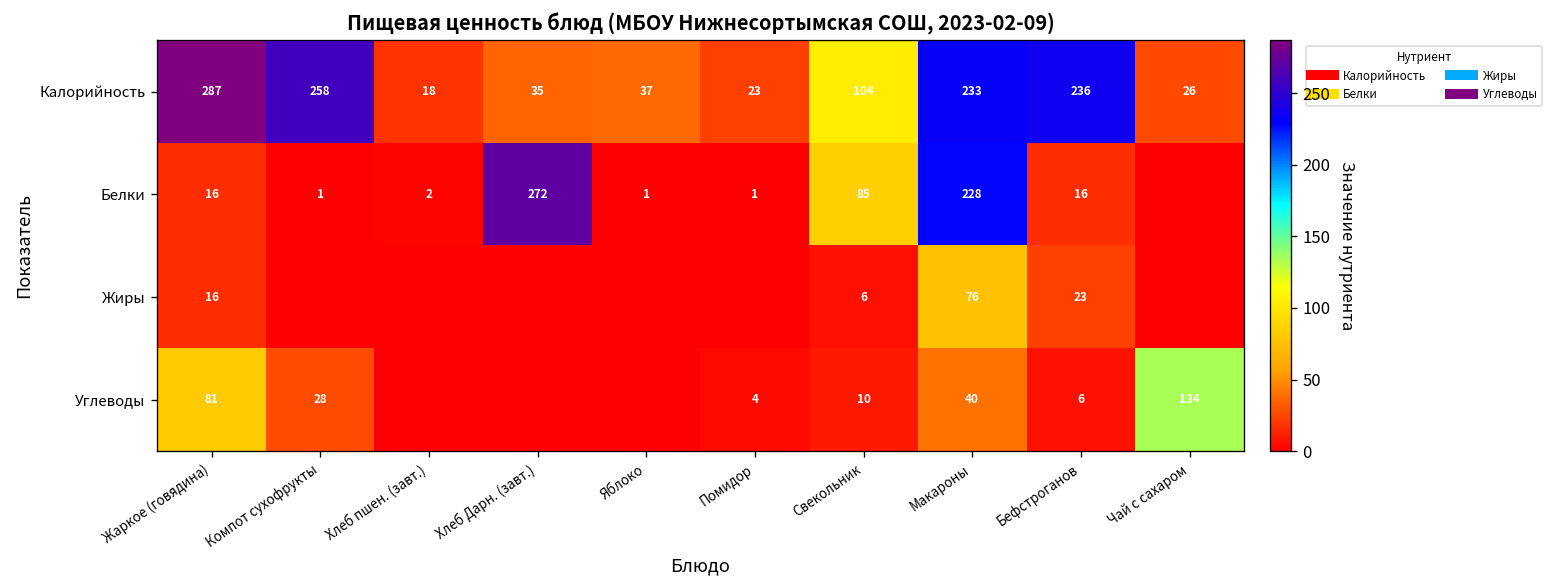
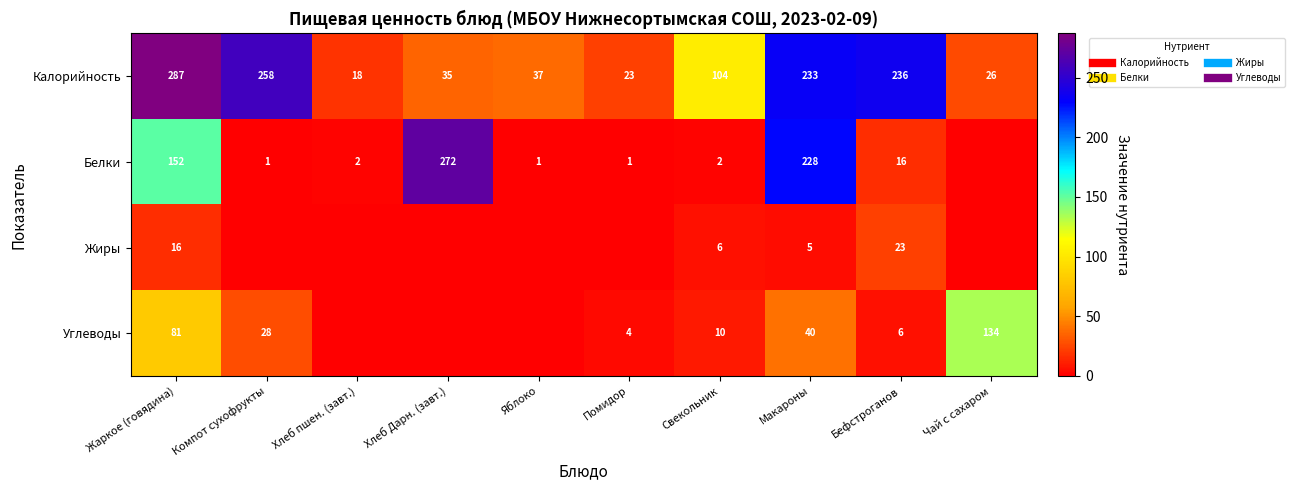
Белки, Жаркое (говядина): 16 -> 152
Белки, Свекольник: 85 -> 2
Жиры, Макароны: 76 -> 5
